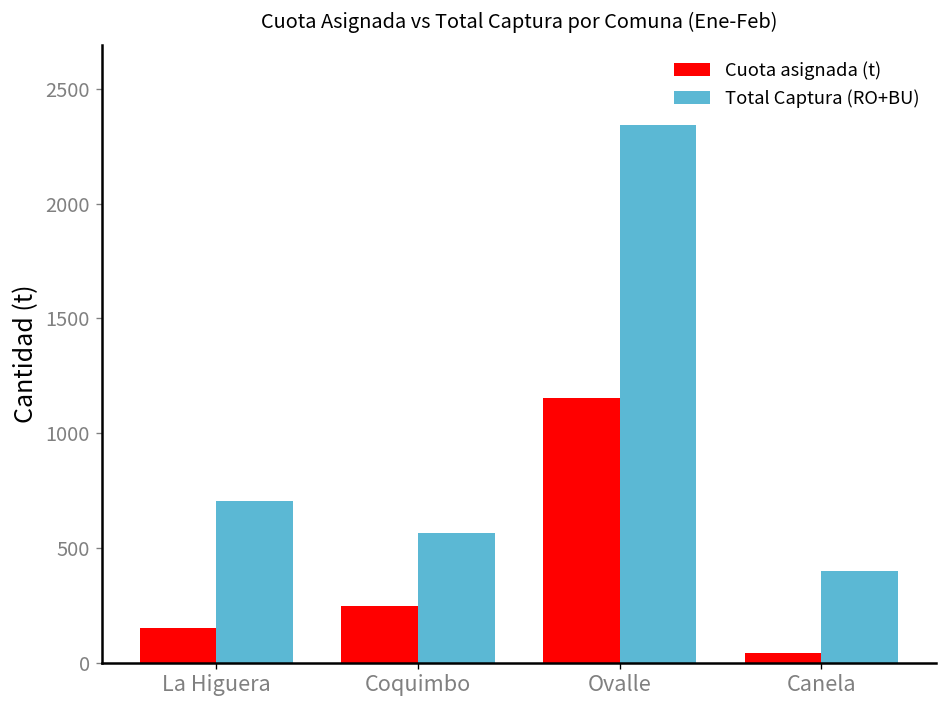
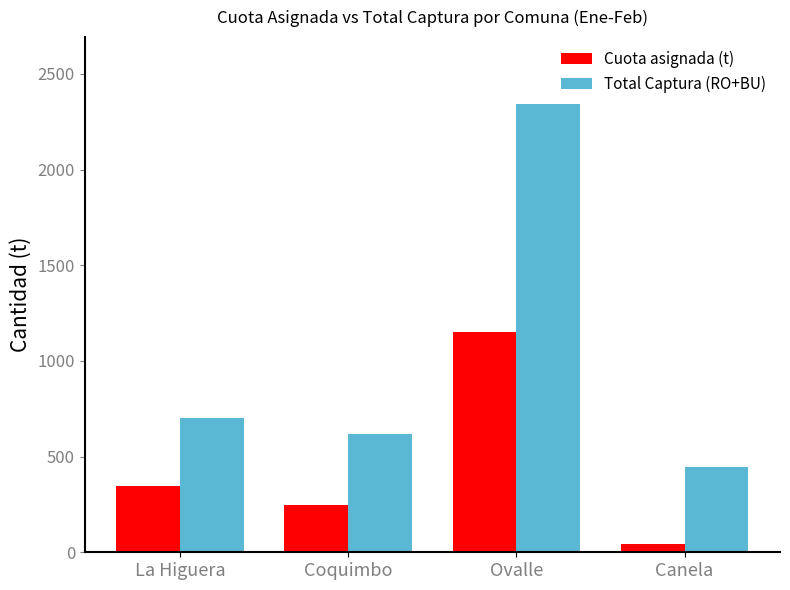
Cuota asignada (t), La Higuera: 150 -> 350
Total Captura (RO+BU), Coquimbo: 560 -> 620
Total Captura (RO+BU), Canela: 400 -> 450
